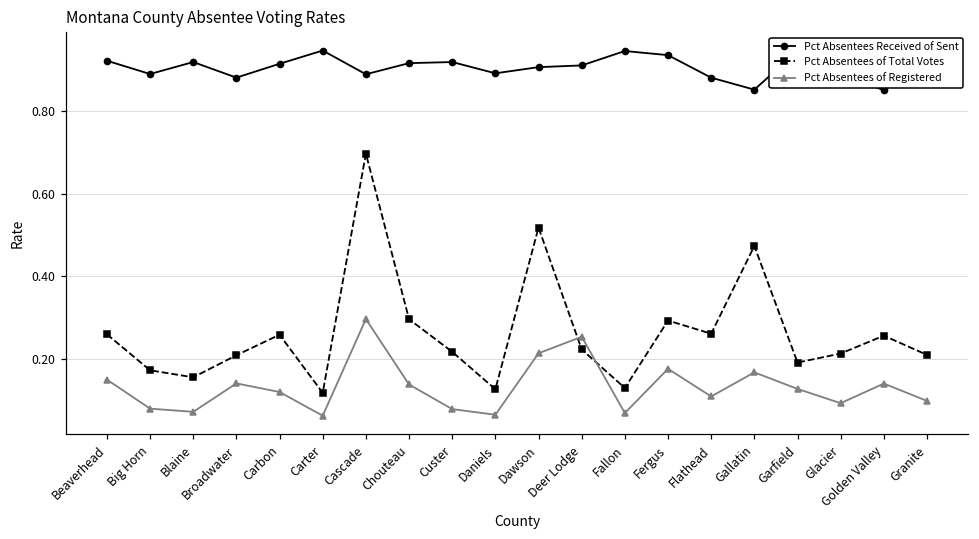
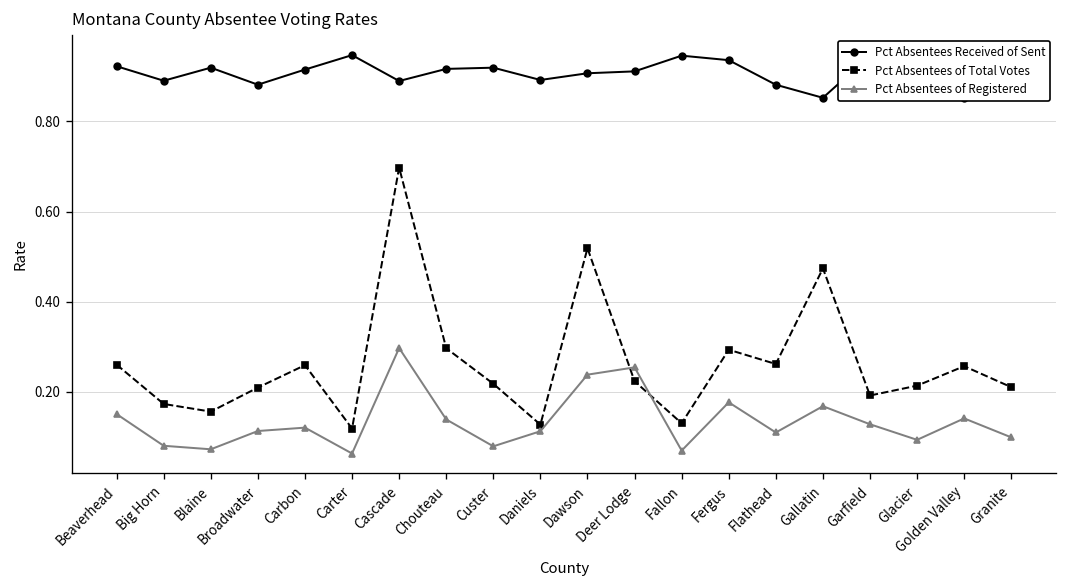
Pct Absentees of Registered, Broadwater: 0.14 -> 0.11
Pct Absentees of Registered, Daniels: 0.06 -> 0.11
Pct Absentees of Registered, Dawson: 0.21 -> 0.24
